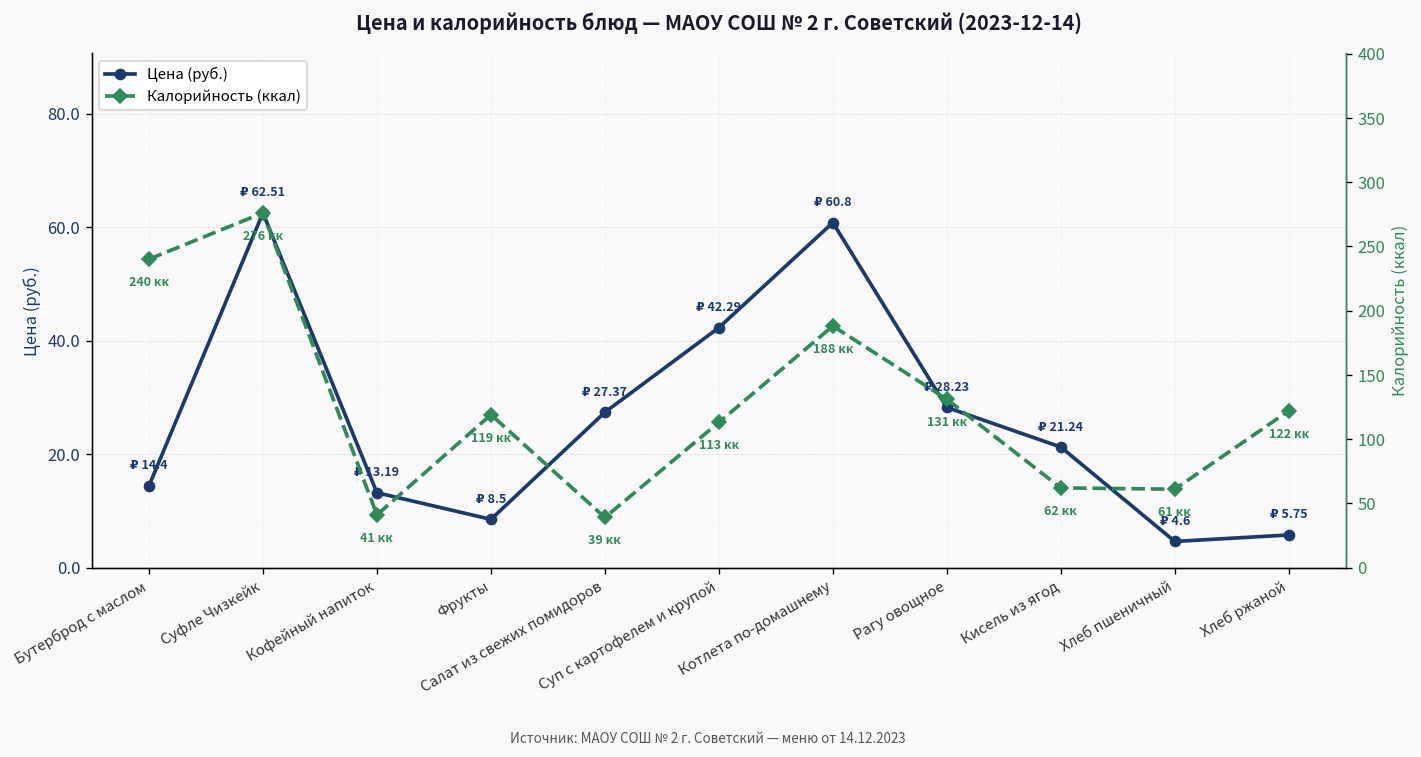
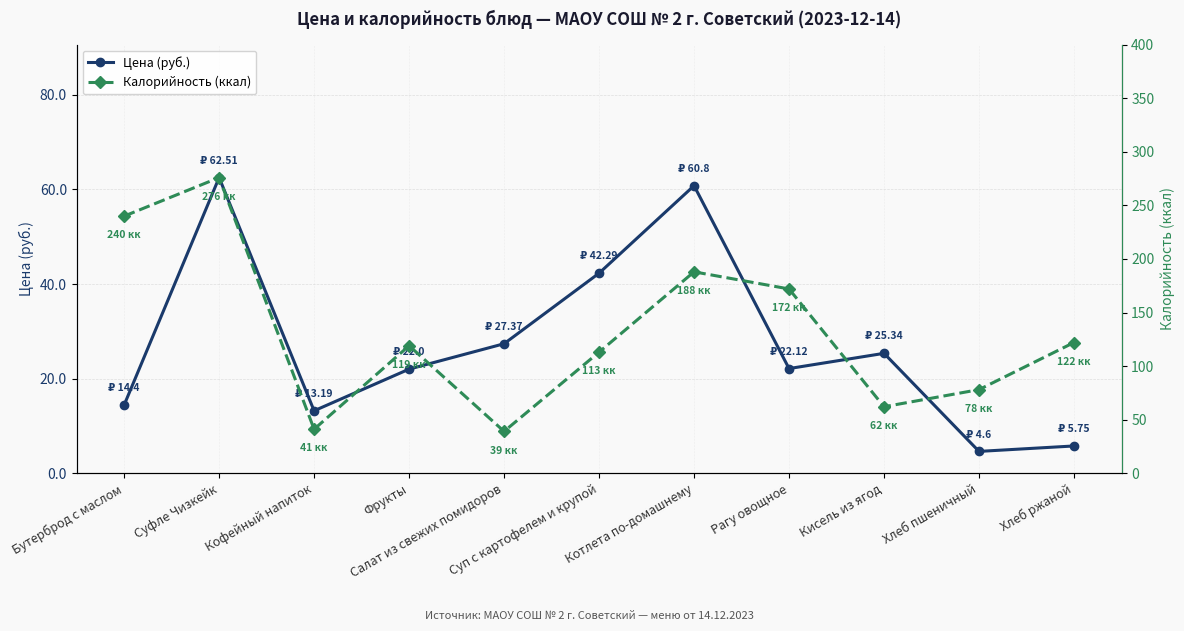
Цена (руб.), Фрукты: 8.5 -> 22.0
Цена (руб.), Рагу овощное: 28.23 -> 22.12
Цена (руб.), Кисель из ягод: 21.24 -> 25.34
Калорийность (ккал), Рагу овощное: 131 -> 172
Калорийность (ккал), Хлеб пшеничный: 61 -> 78
